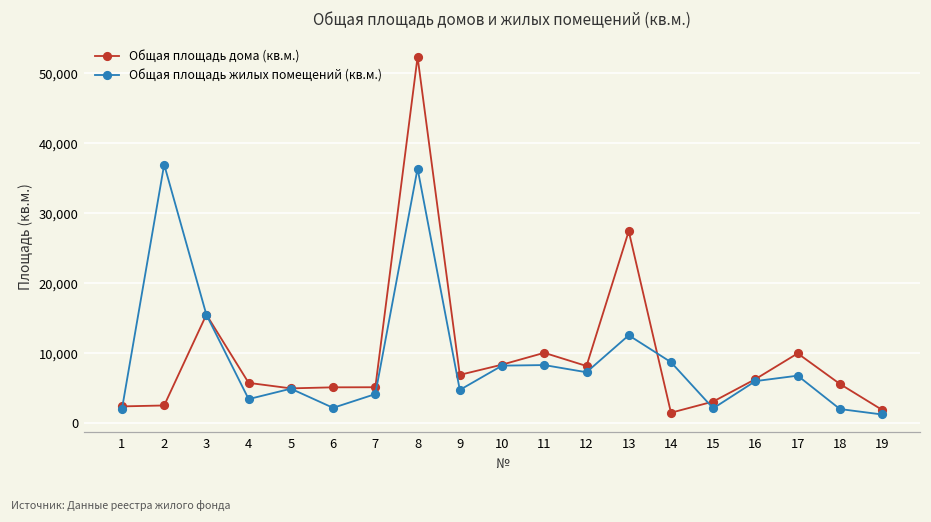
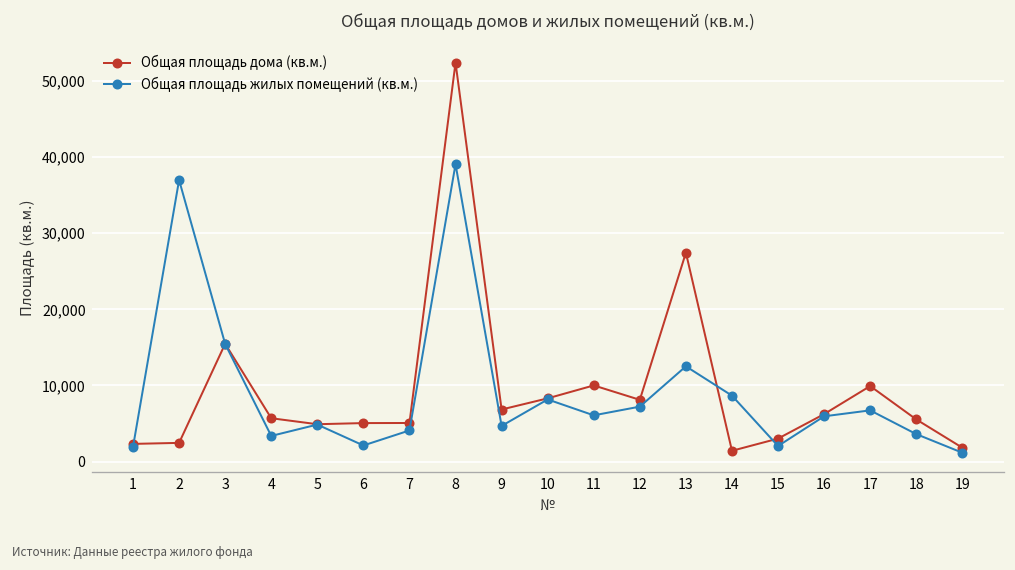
Общая площадь жилых помещений (кв.м.), 8: 36,000 -> 39,000
Общая площадь жилых помещений (кв.м.), 11: 8,000 -> 6,000
Общая площадь жилых помещений (кв.м.), 18: 2,000 -> 4,000
